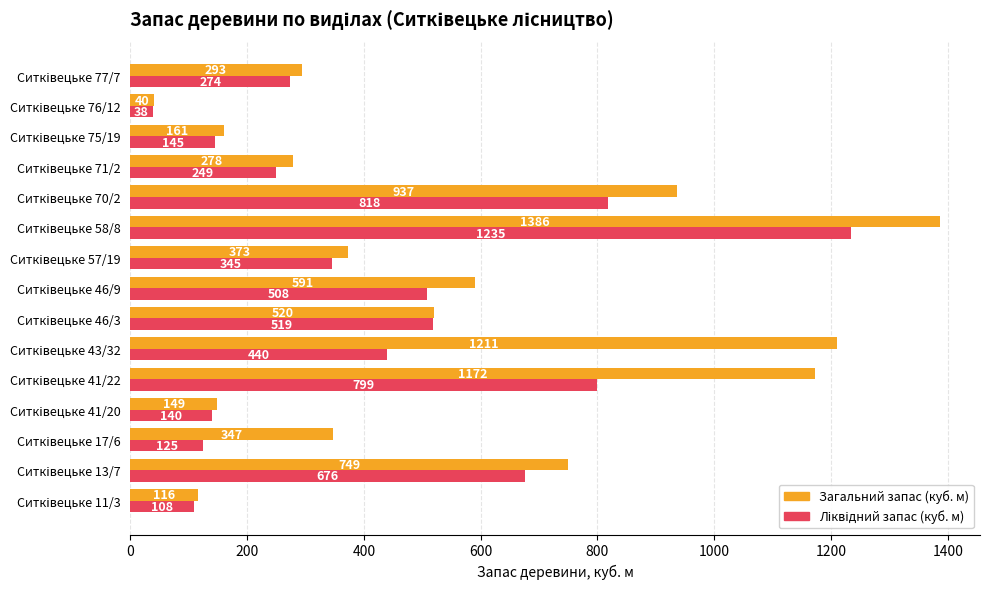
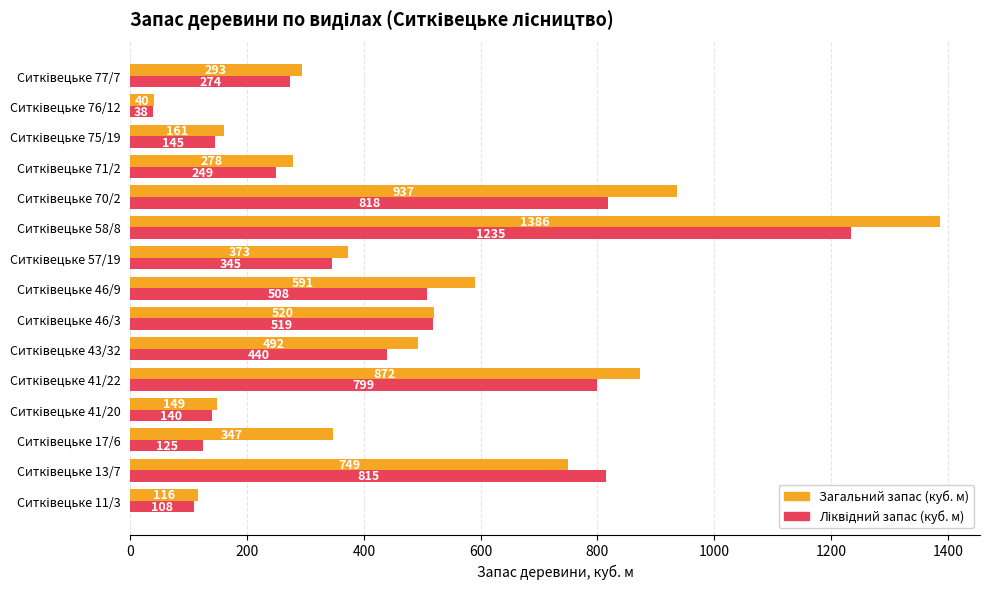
Загальний запас (куб. м), Ситківецьке 43/32: 1211 -> 492
Загальний запас (куб. м), Ситківецьке 41/22: 1172 -> 872
Ліквідний запас (куб. м), Ситківецьке 13/7: 676 -> 815
